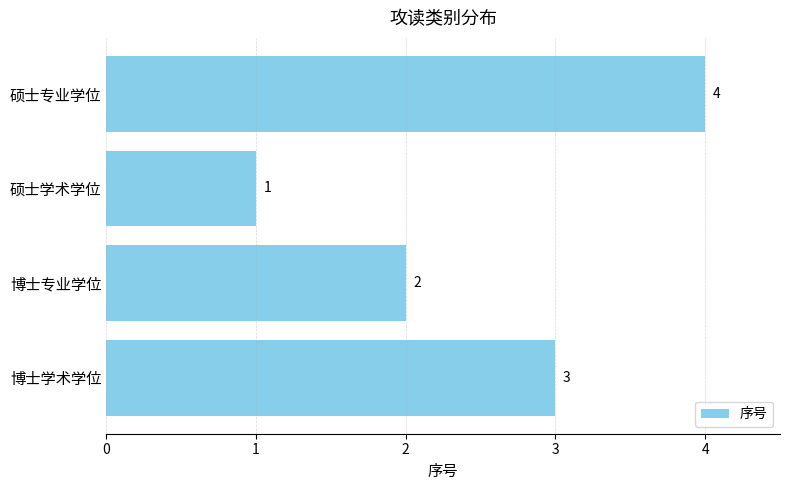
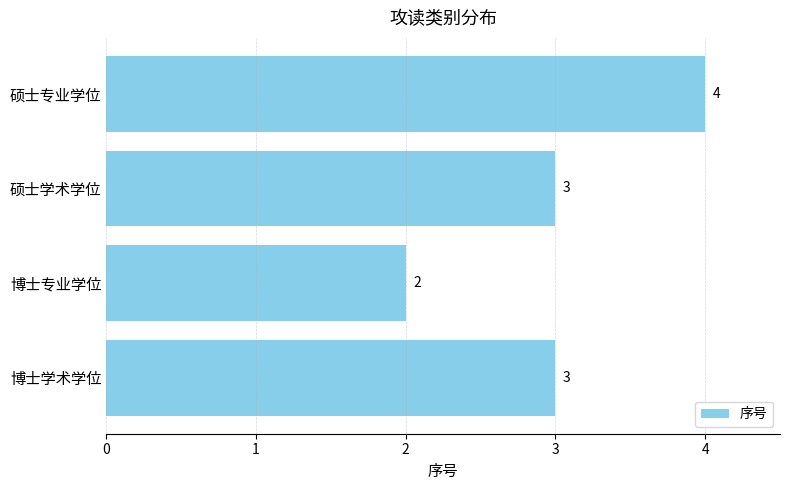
硕士学术学位: 1 -> 3
